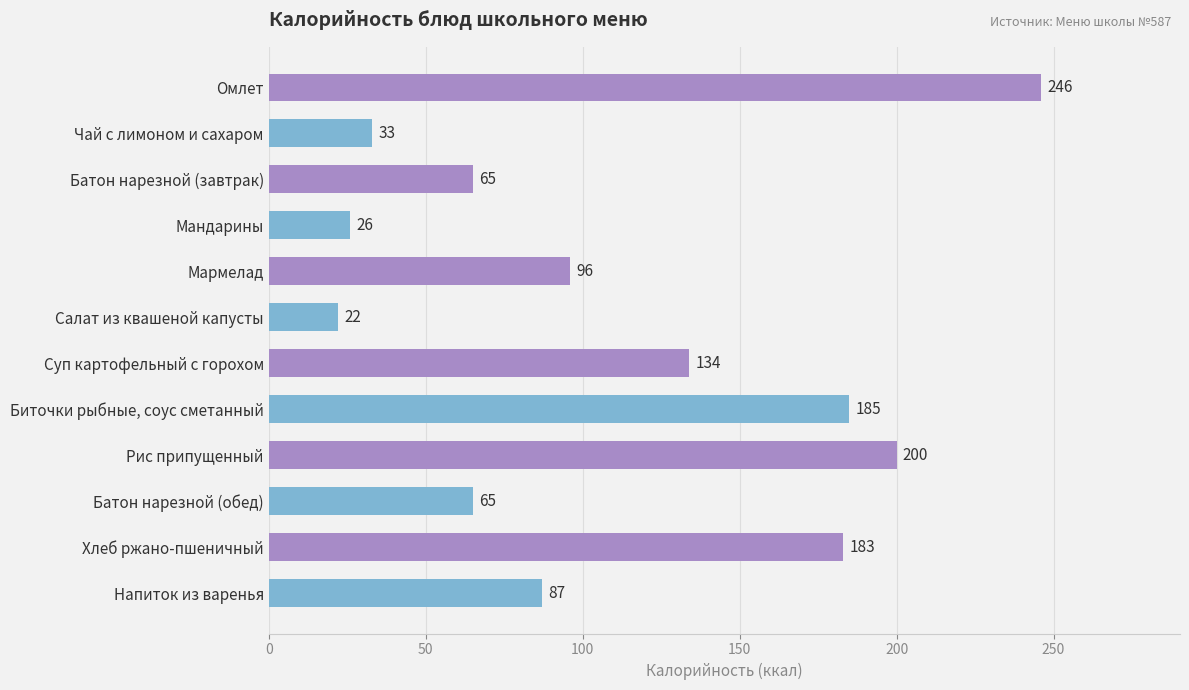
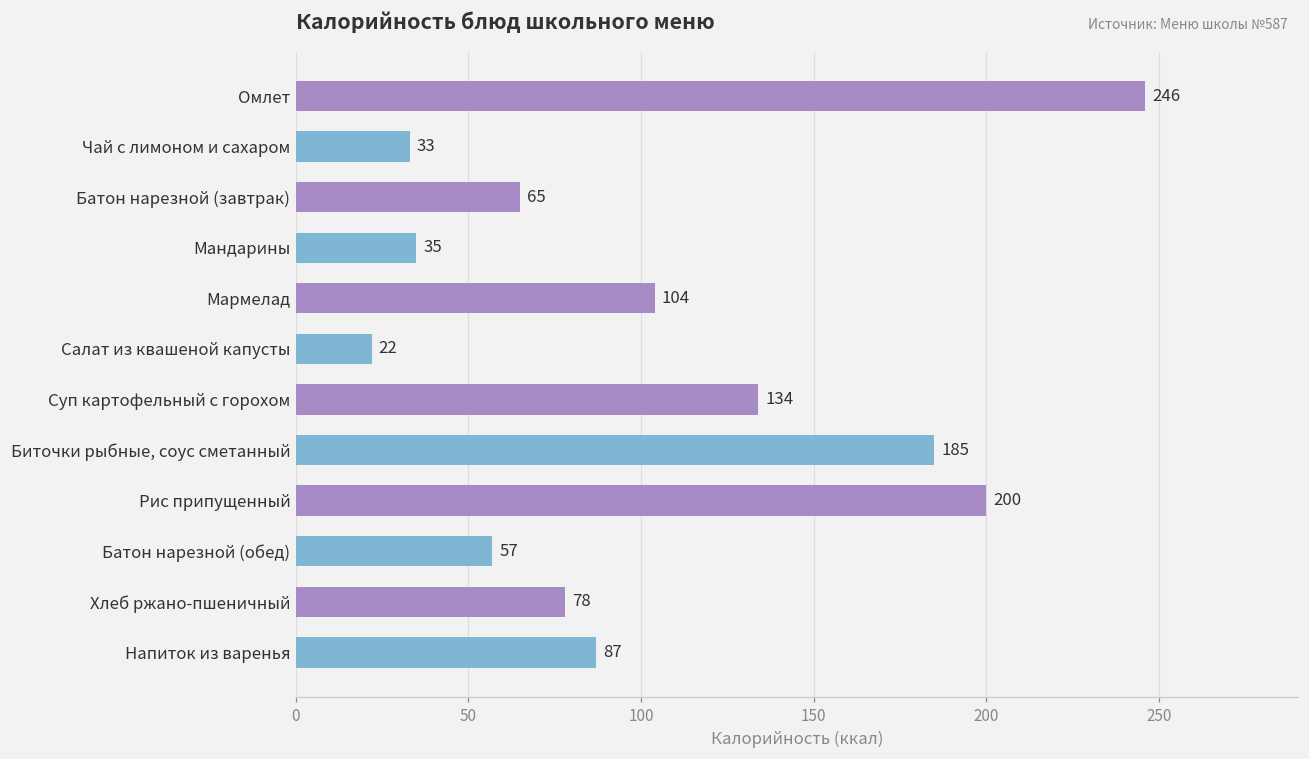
Мандарины: 26 -> 35
Мармелад: 96 -> 104
Батон нарезной (обед): 65 -> 57
Хлеб ржано-пшеничный: 183 -> 78
